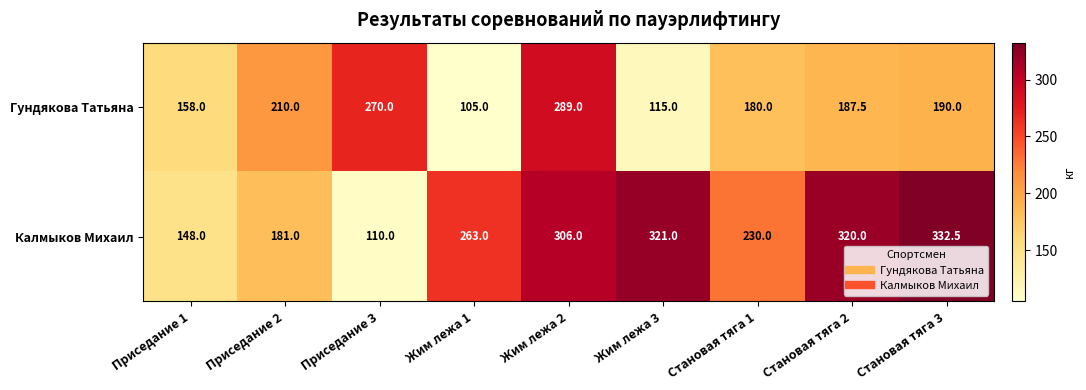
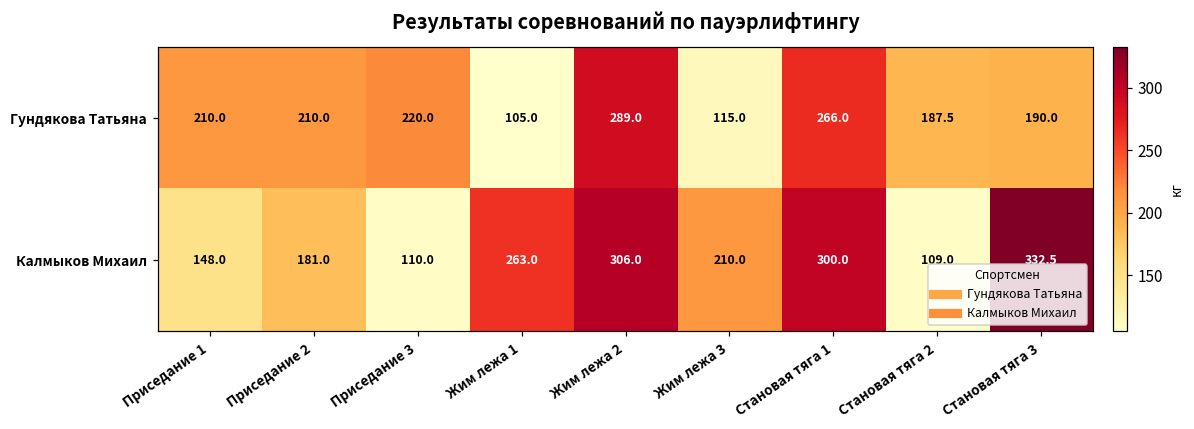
Гундякова Татьяна, Приседание 1: 158.0 -> 210.0
Гундякова Татьяна, Приседание 3: 270.0 -> 220.0
Гундякова Татьяна, Становая тяга 1: 180.0 -> 266.0
Калмыков Михаил, Жим лежа 3: 321.0 -> 210.0
Калмыков Михаил, Становая тяга 1: 230.0 -> 300.0
Калмыков Михаил, Становая тяга 2: 320.0 -> 109.0
